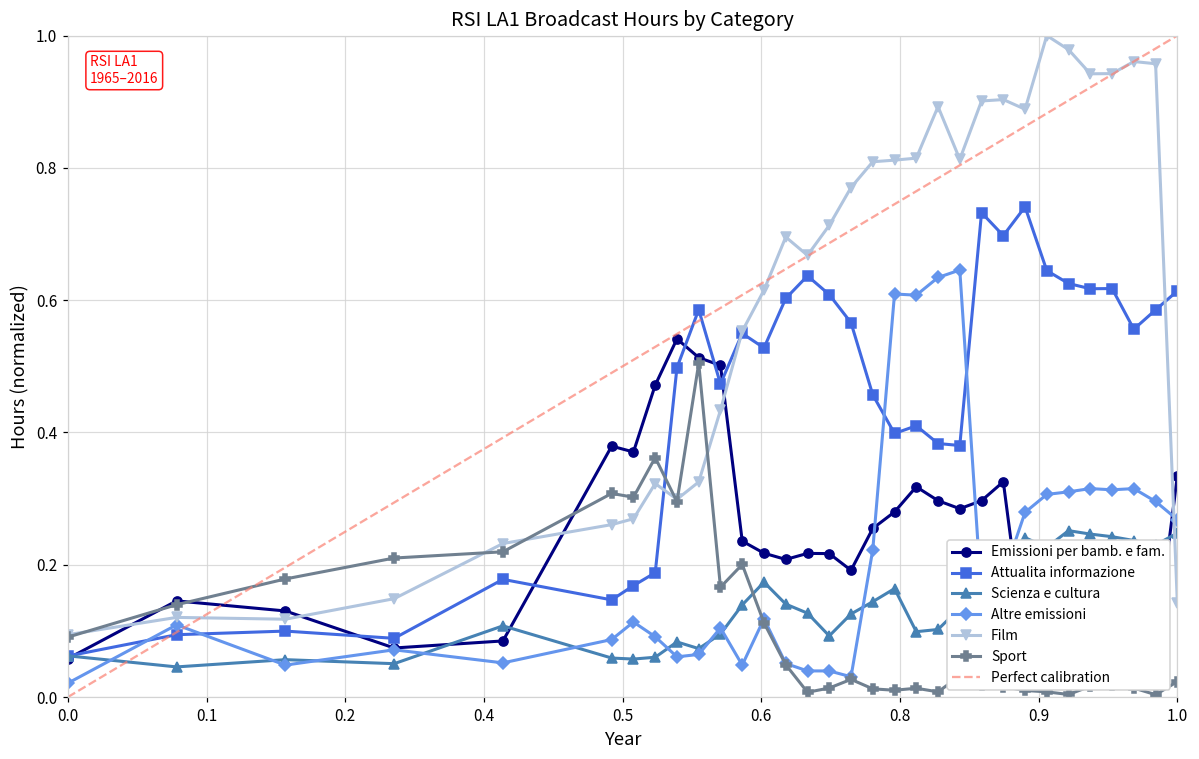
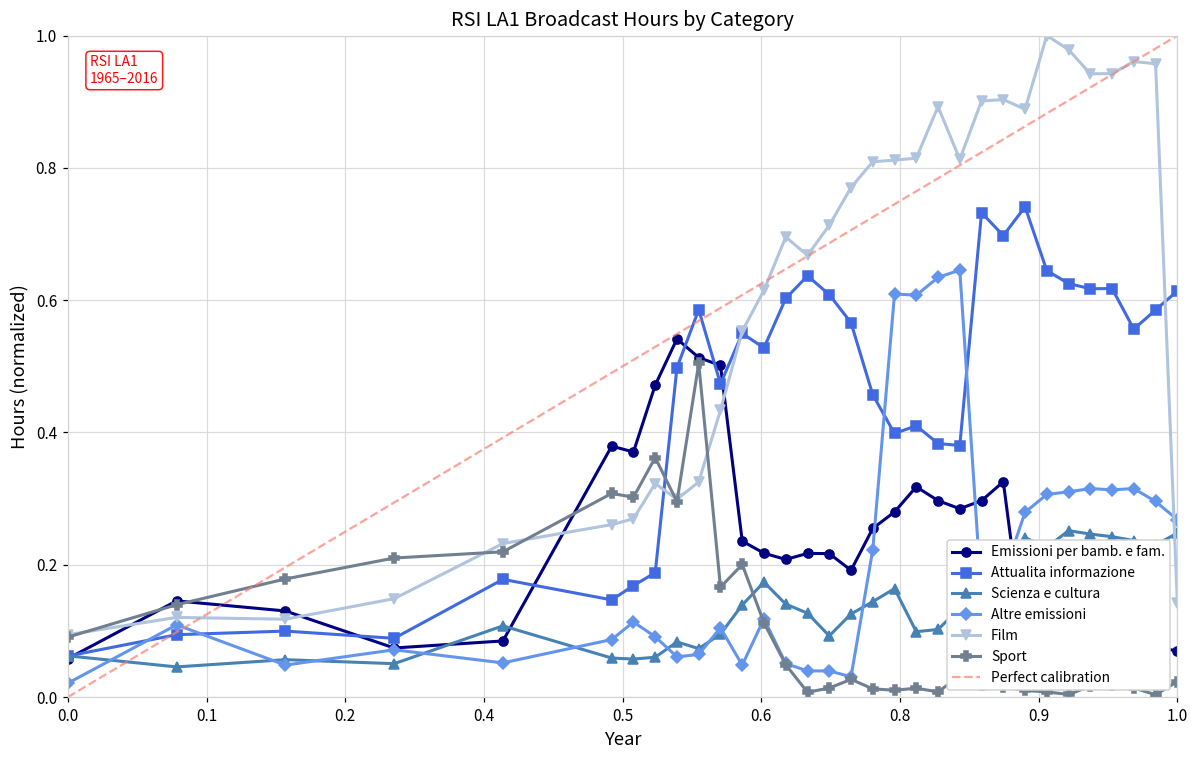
Emissioni per bamb. e fam., 1.0: 0.33 -> 0.07
